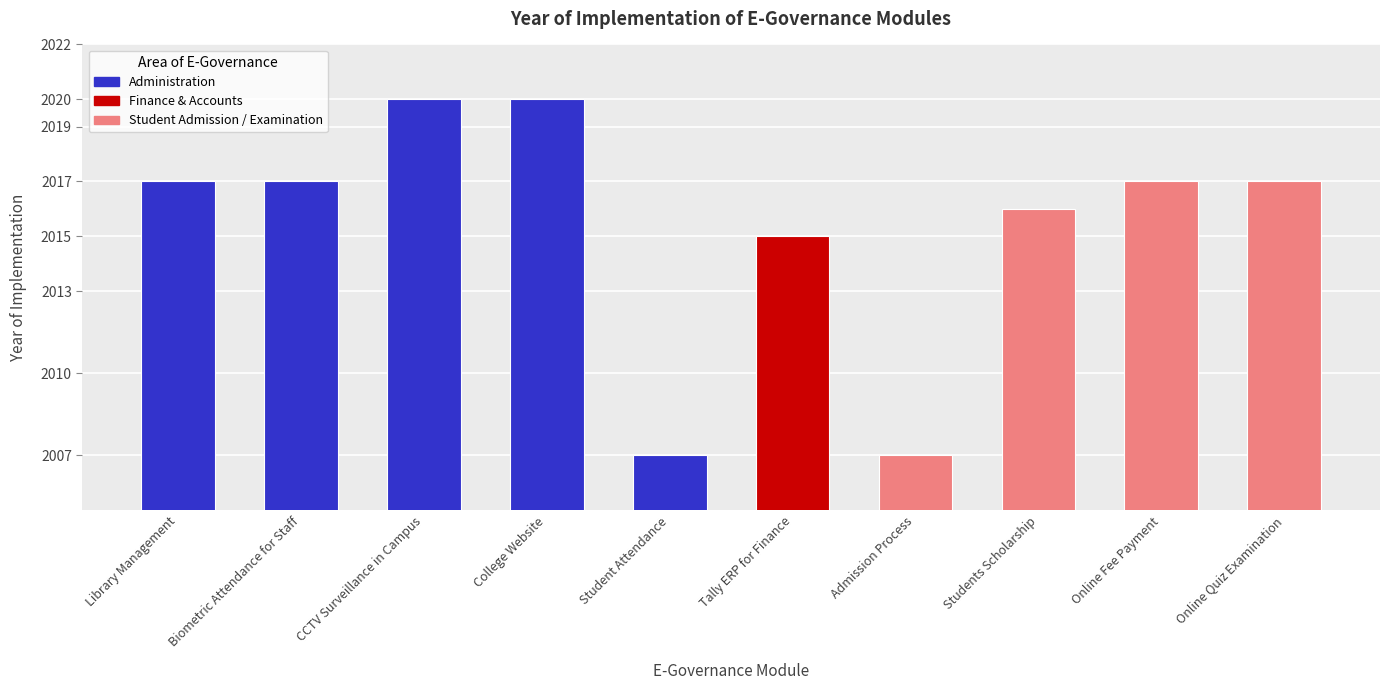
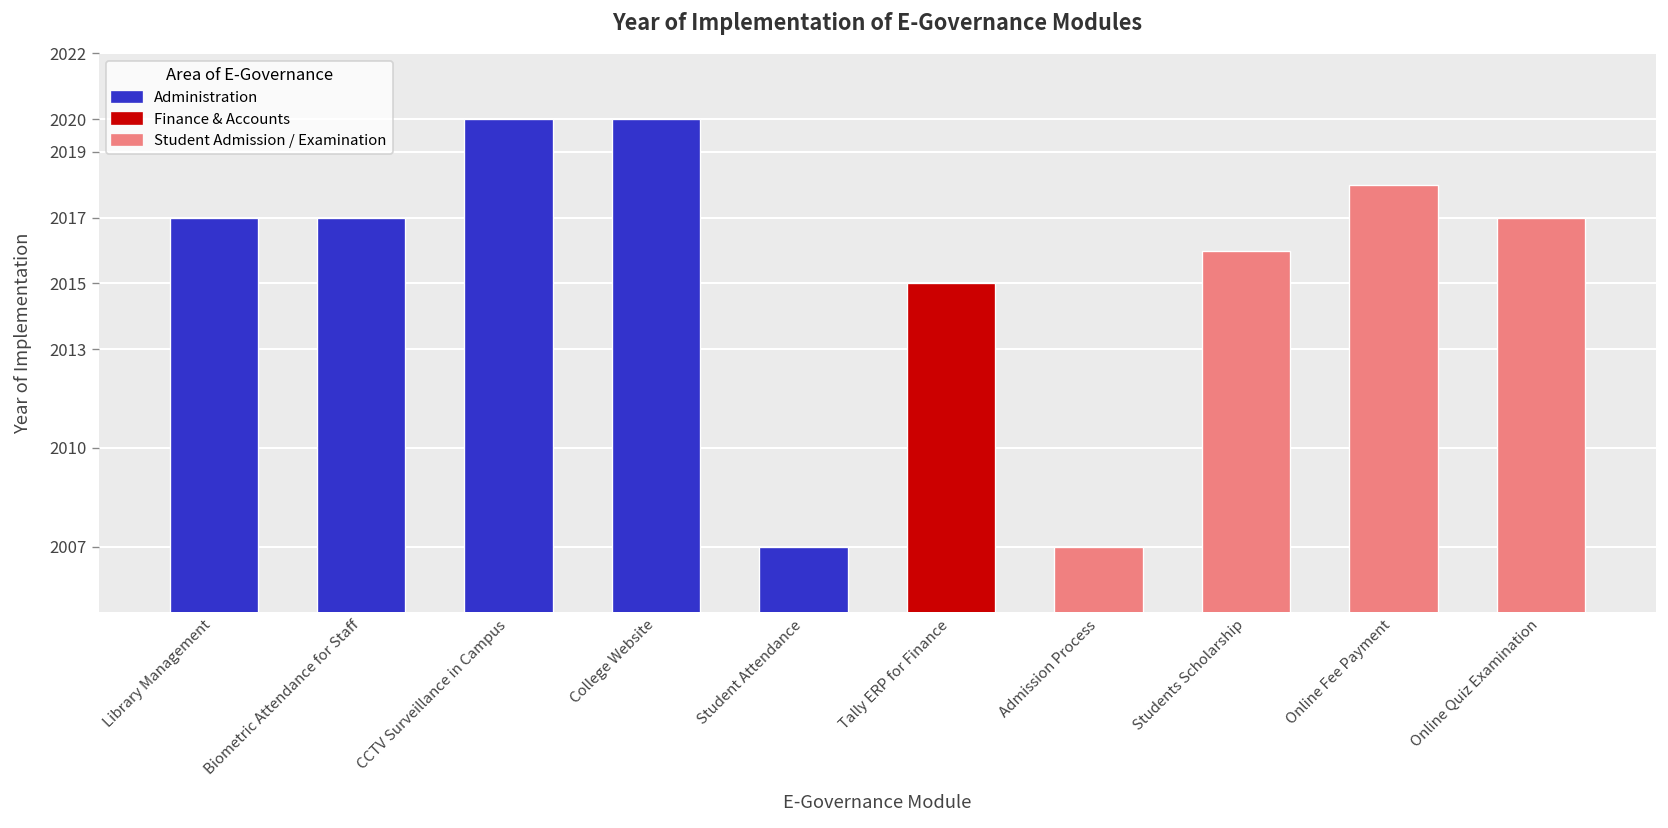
Online Fee Payment: 2017 -> 2018
